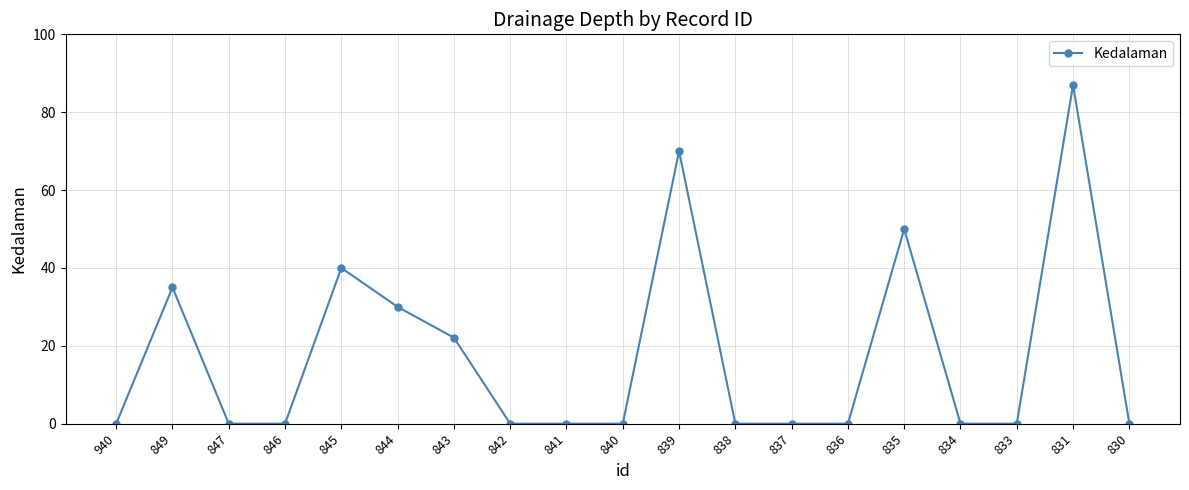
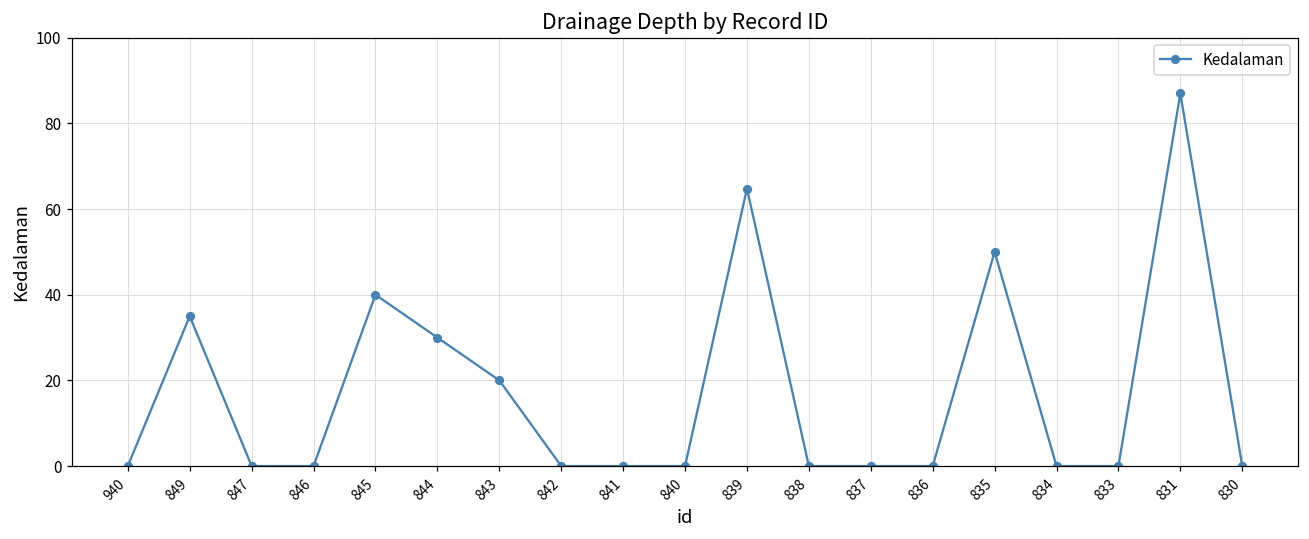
843: 22 -> 20
839: 70 -> 65
